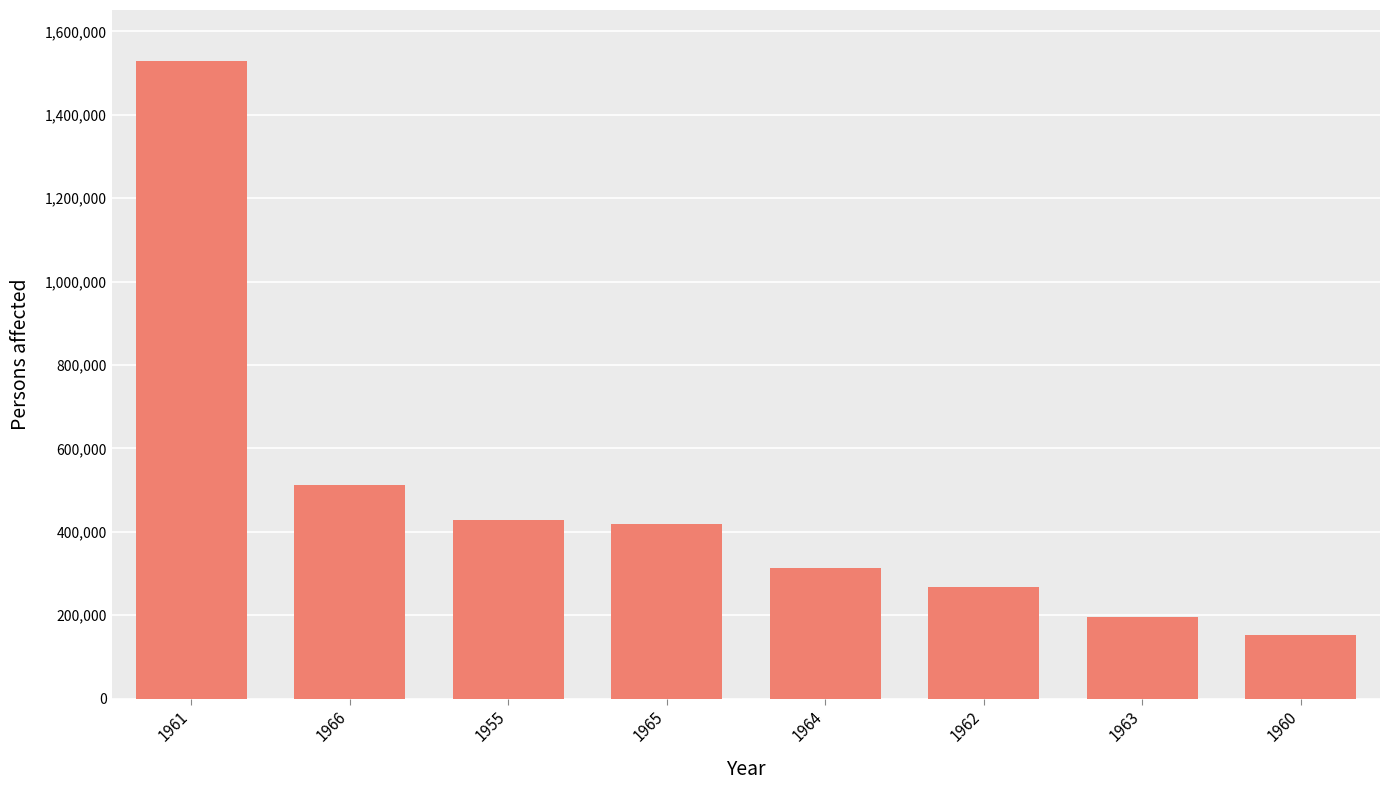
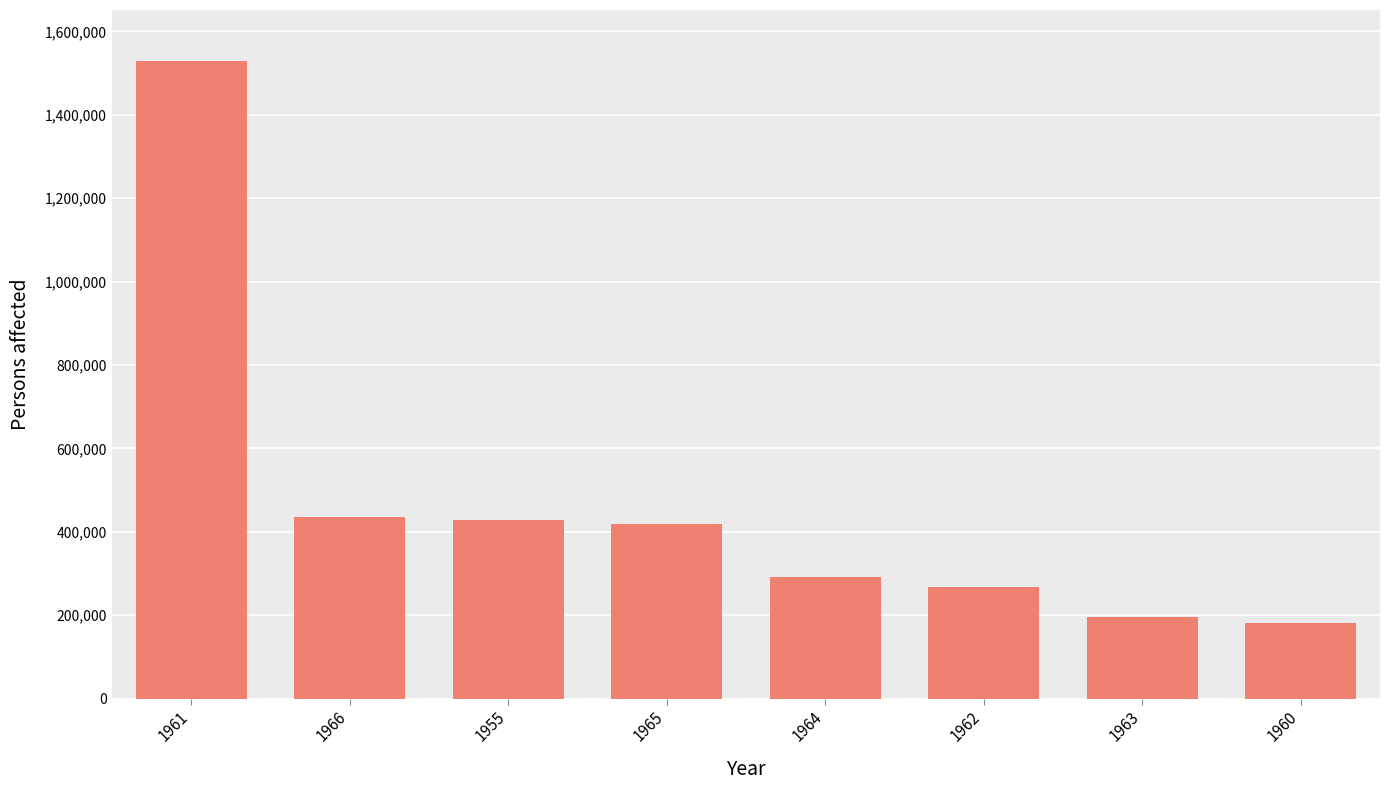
1966: 510,000 -> 440,000
1964: 310,000 -> 290,000
1960: 150,000 -> 180,000
